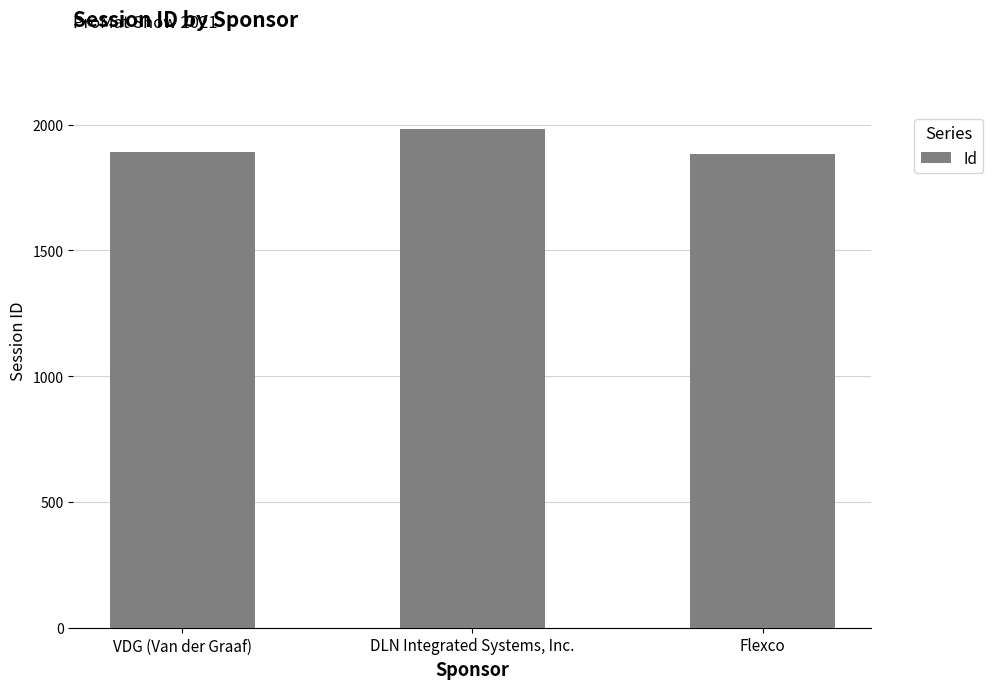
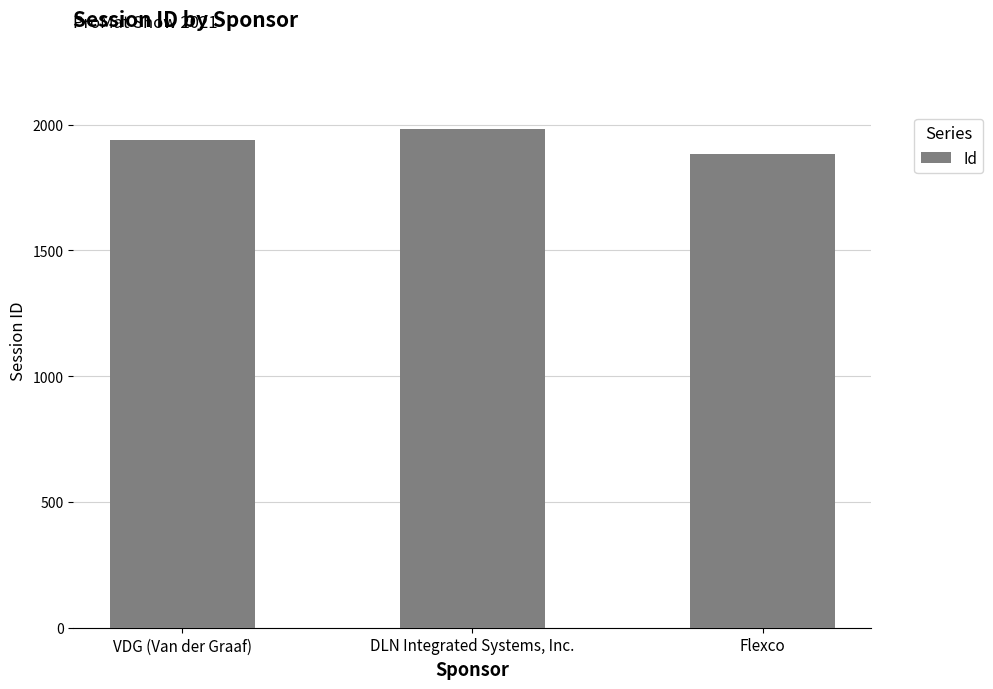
VDG (Van der Graaf): 1890 -> 1940
